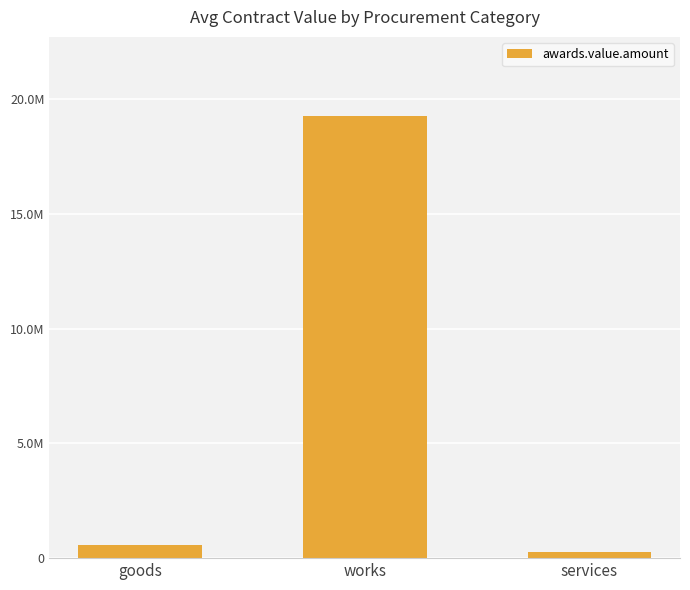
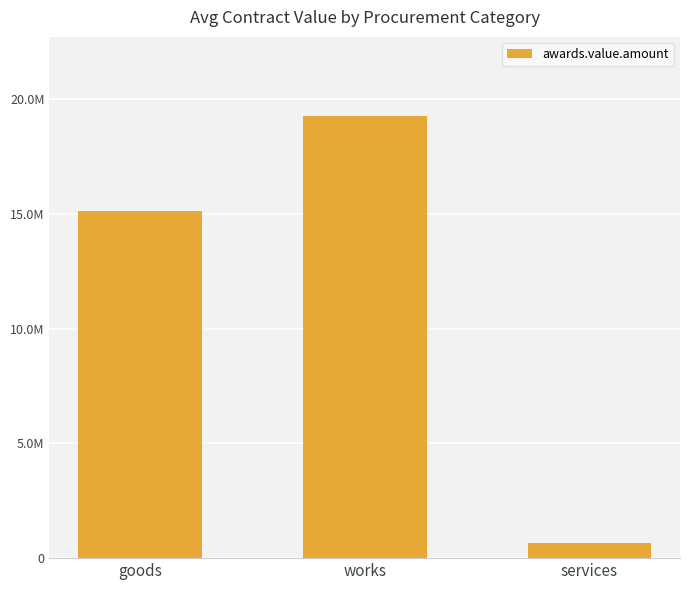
goods: 600000 -> 15100000
services: 300000 -> 600000
